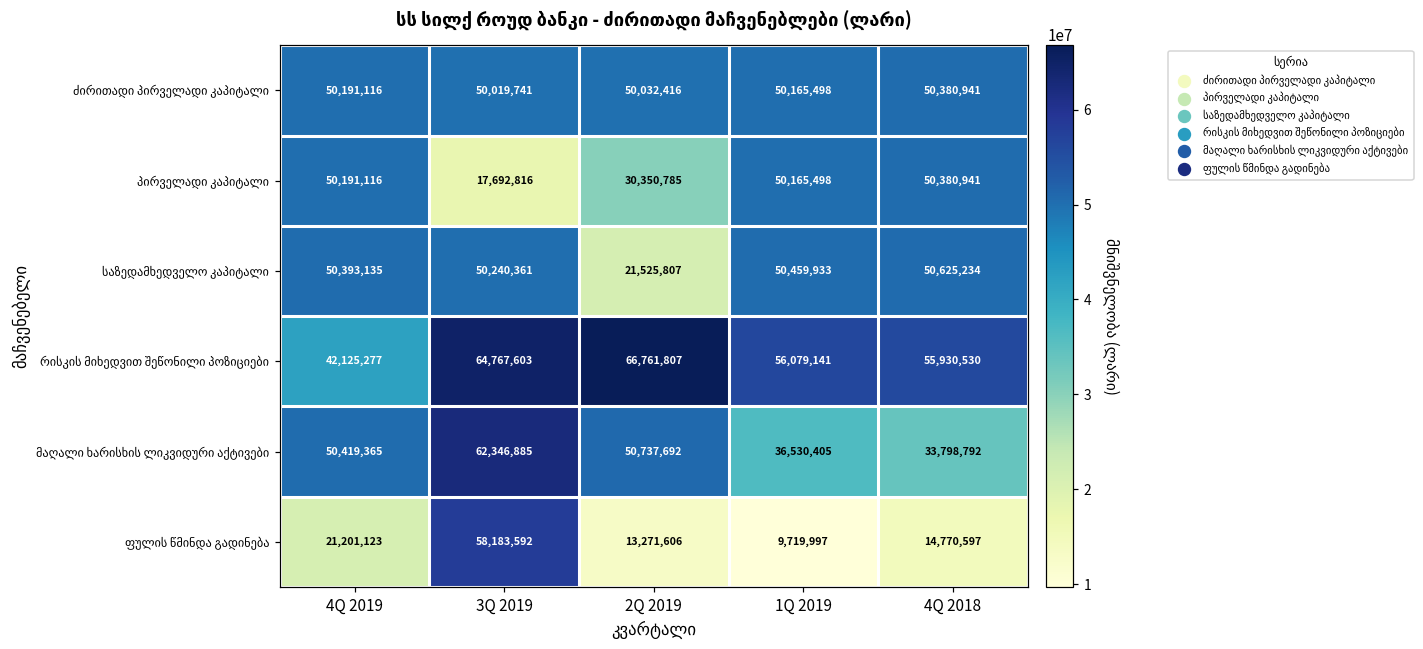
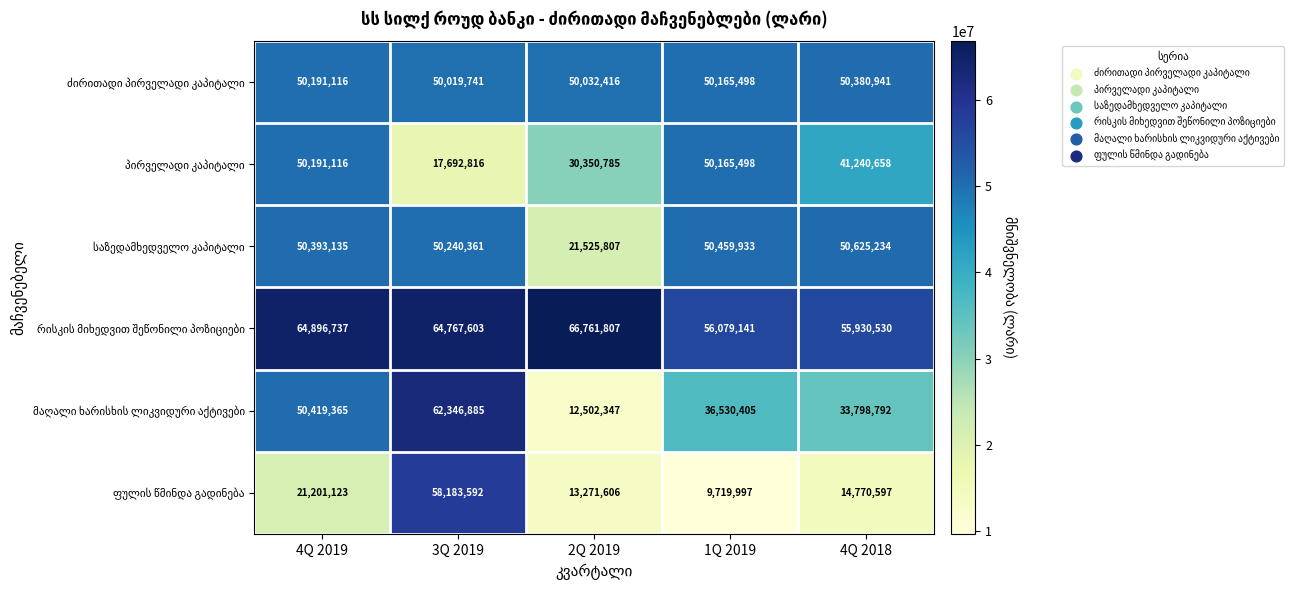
პირველადი კაპიტალი, 4Q 2018: 50,380,941 -> 41,240,658
რისკის მიხედვით შეწონილი პოზიციები, 4Q 2019: 42,125,277 -> 64,896,737
მაღალი ხარისხის ლიკვიდური აქტივები, 2Q 2019: 50,737,692 -> 12,502,347
